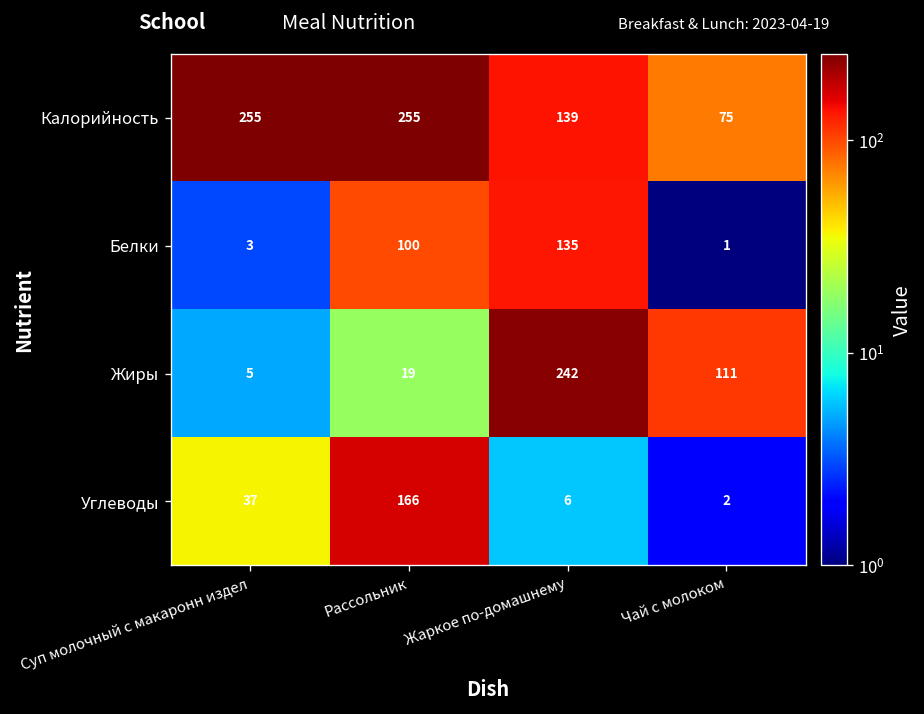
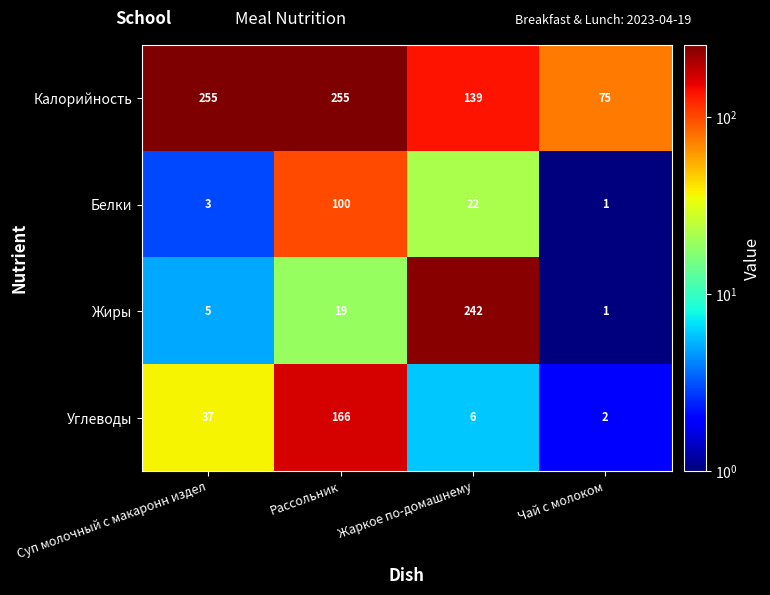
Белки, Жаркое по-домашнему: 135 -> 22
Жиры, Чай с молоком: 111 -> 1
